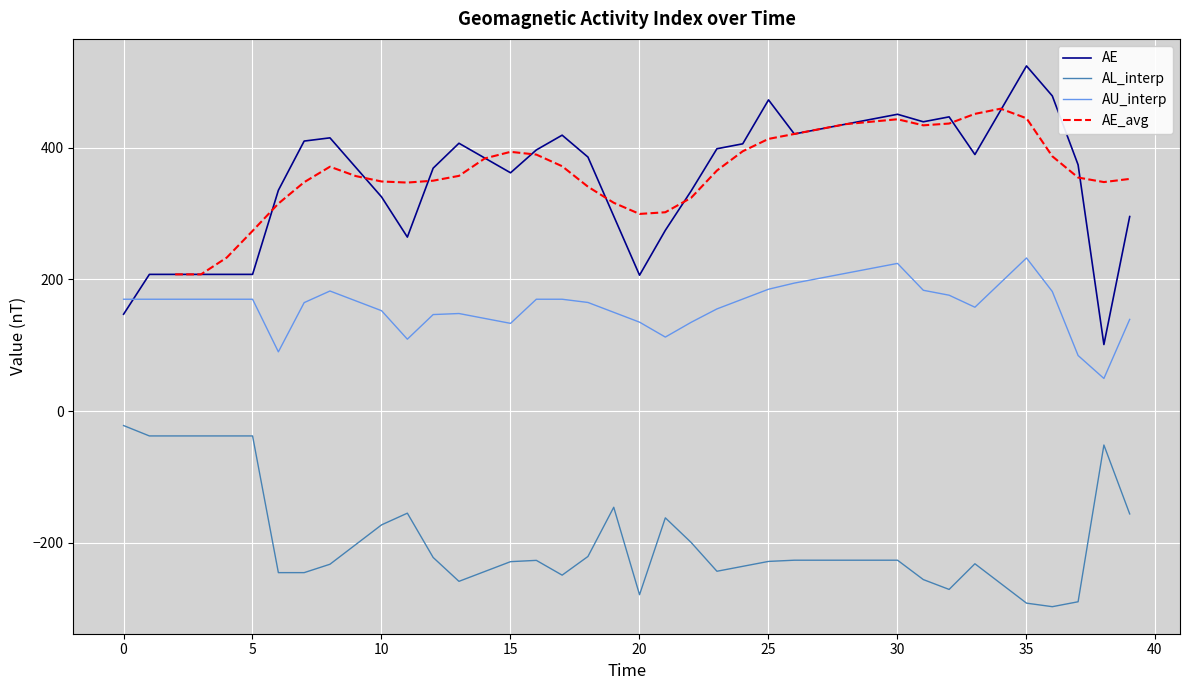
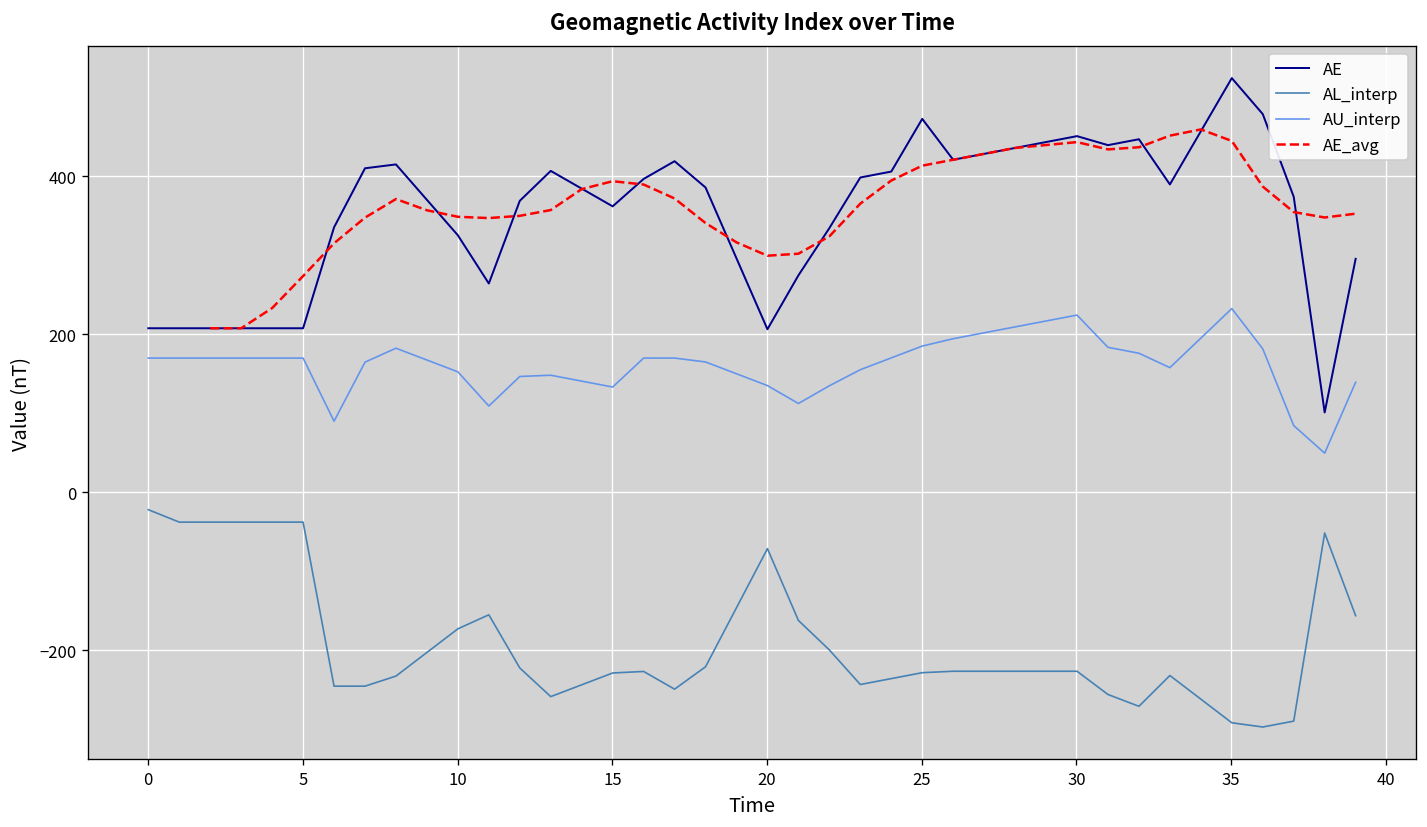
AE, 0: 150 -> 210
AL_interp, 20: -280 -> -70
